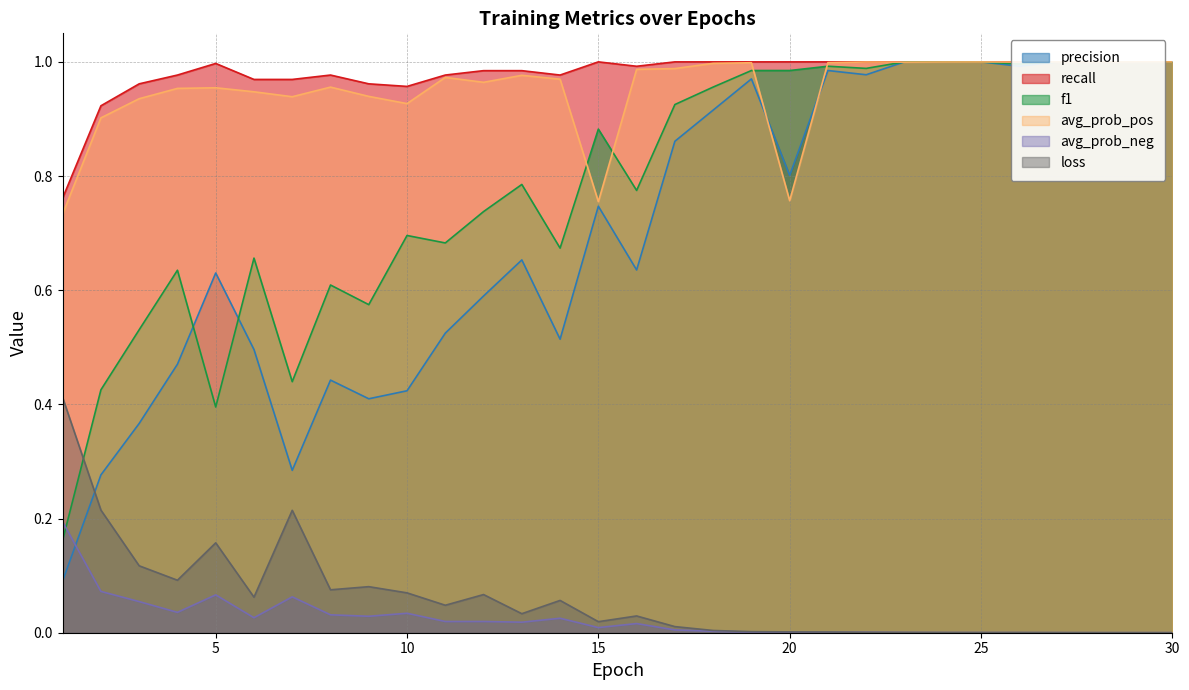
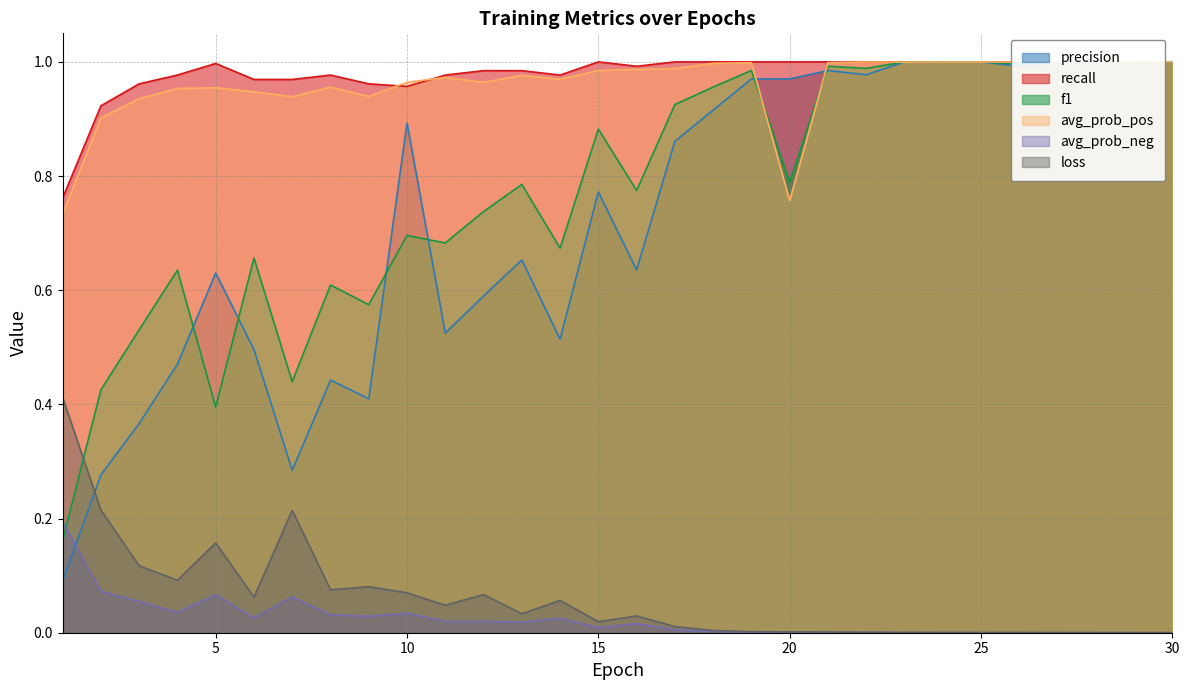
precision, 10: 0.42 -> 0.89
avg_prob_pos, 10: 0.93 -> 0.96
precision, 15: 0.75 -> 0.77
avg_prob_pos, 15: 0.76 -> 0.98
precision, 20: 0.80 -> 0.97
f1, 20: 0.98 -> 0.79
